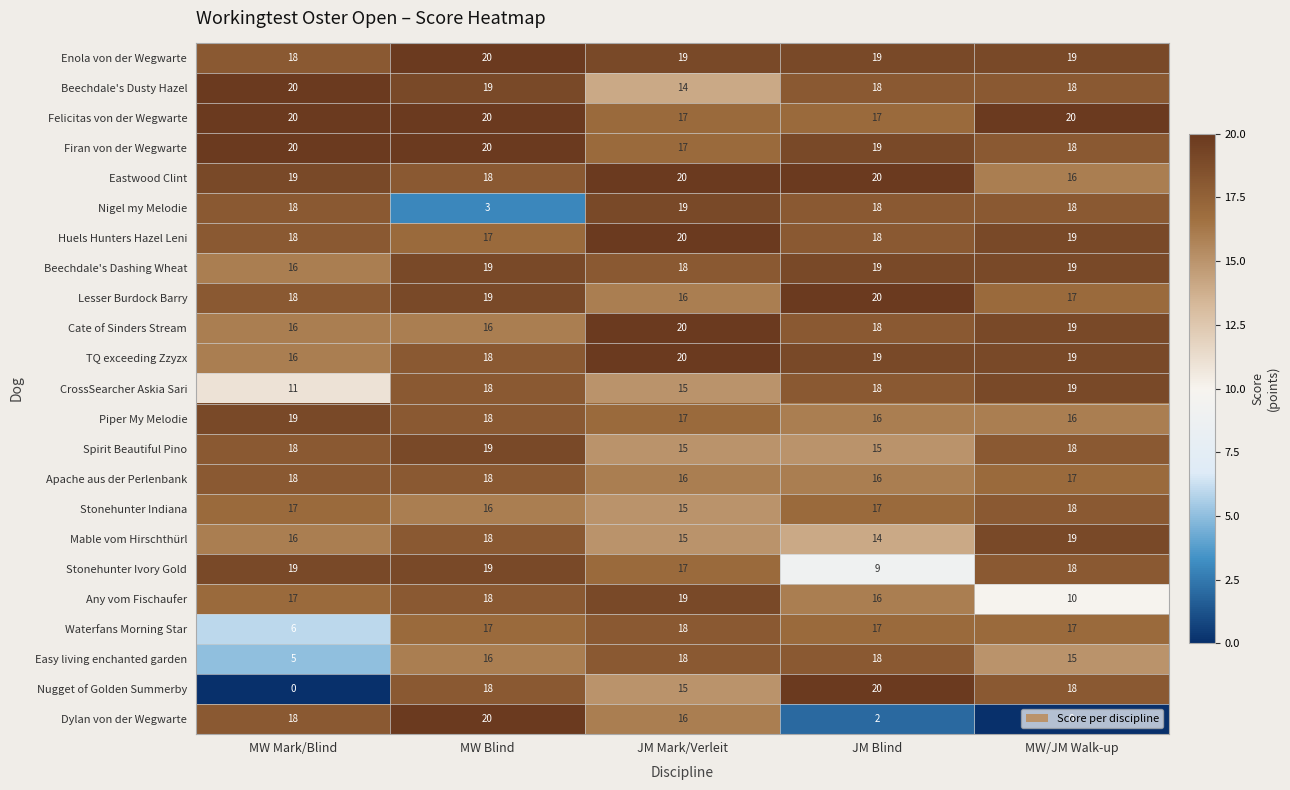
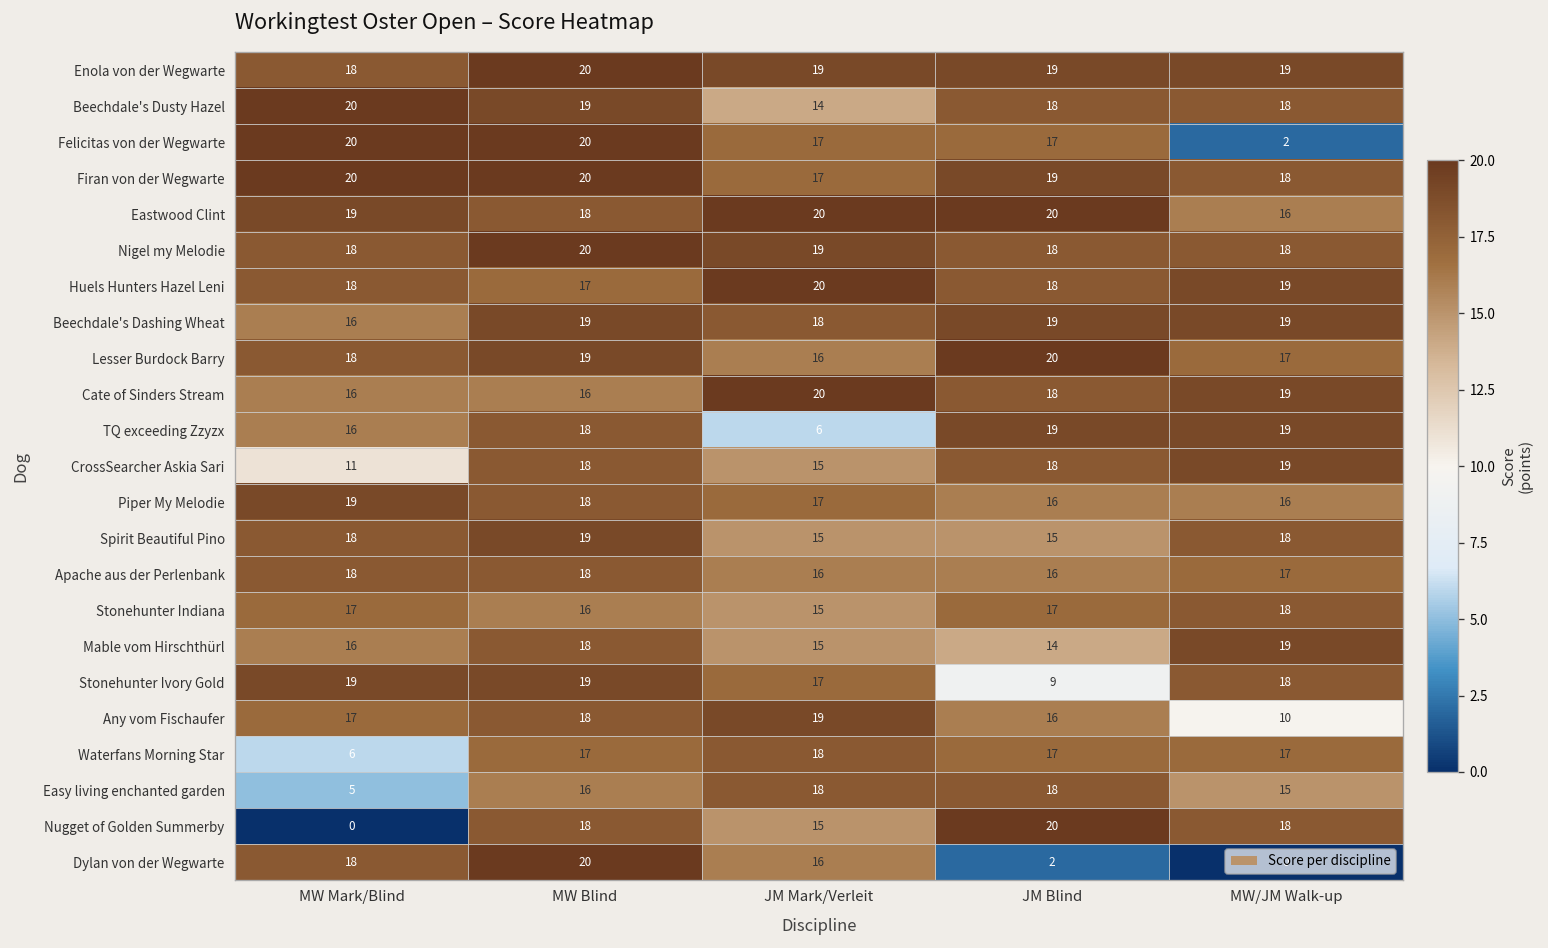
Felicitas von der Wegwarte, MW/JM Walk-up: 20 -> 2
Nigel my Melodie, MW Blind: 3 -> 20
TQ exceeding Zzyzx, JM Mark/Verleit: 20 -> 6
